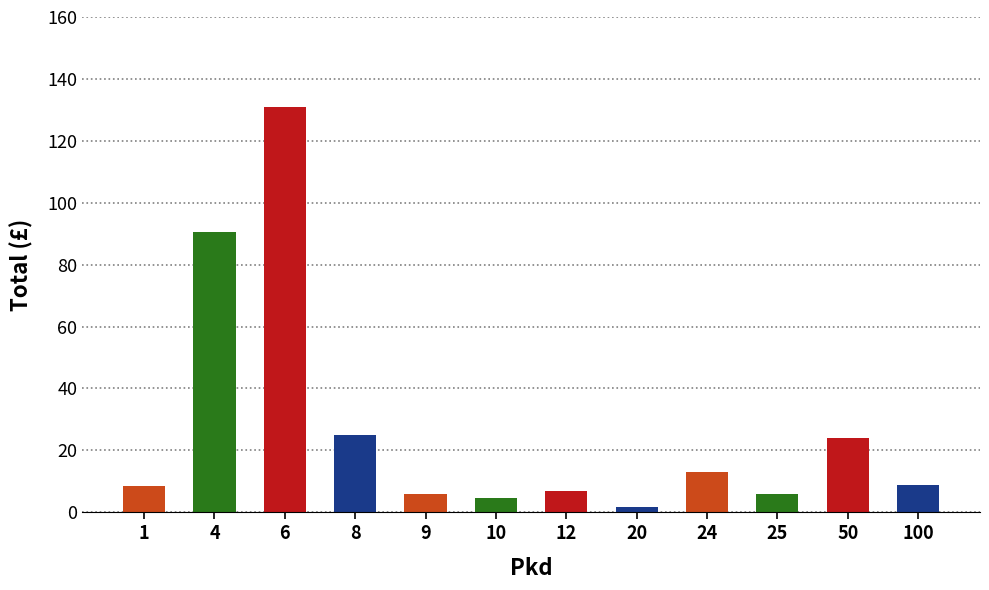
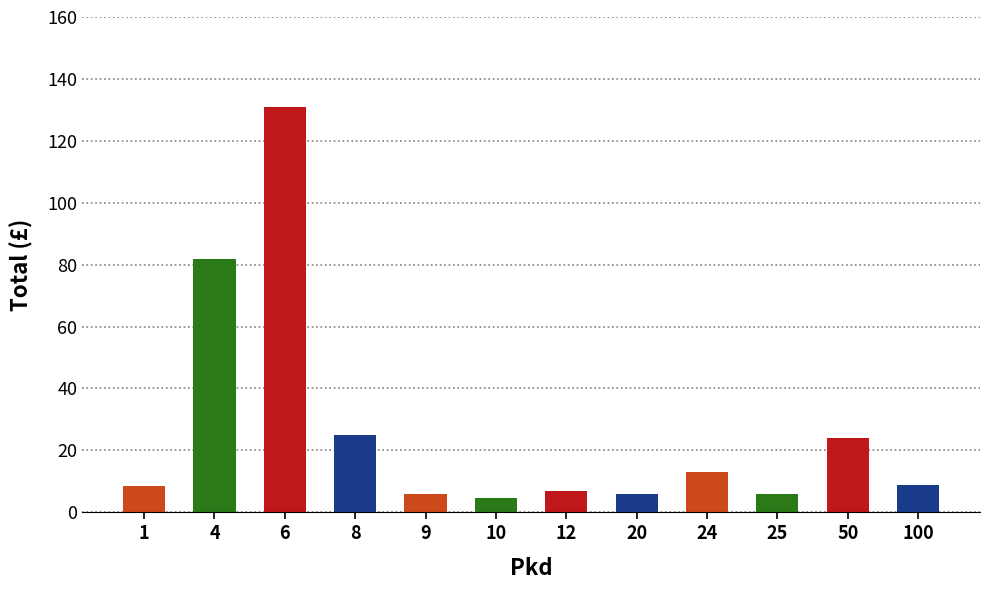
4: 90 -> 82
20: 2 -> 6
